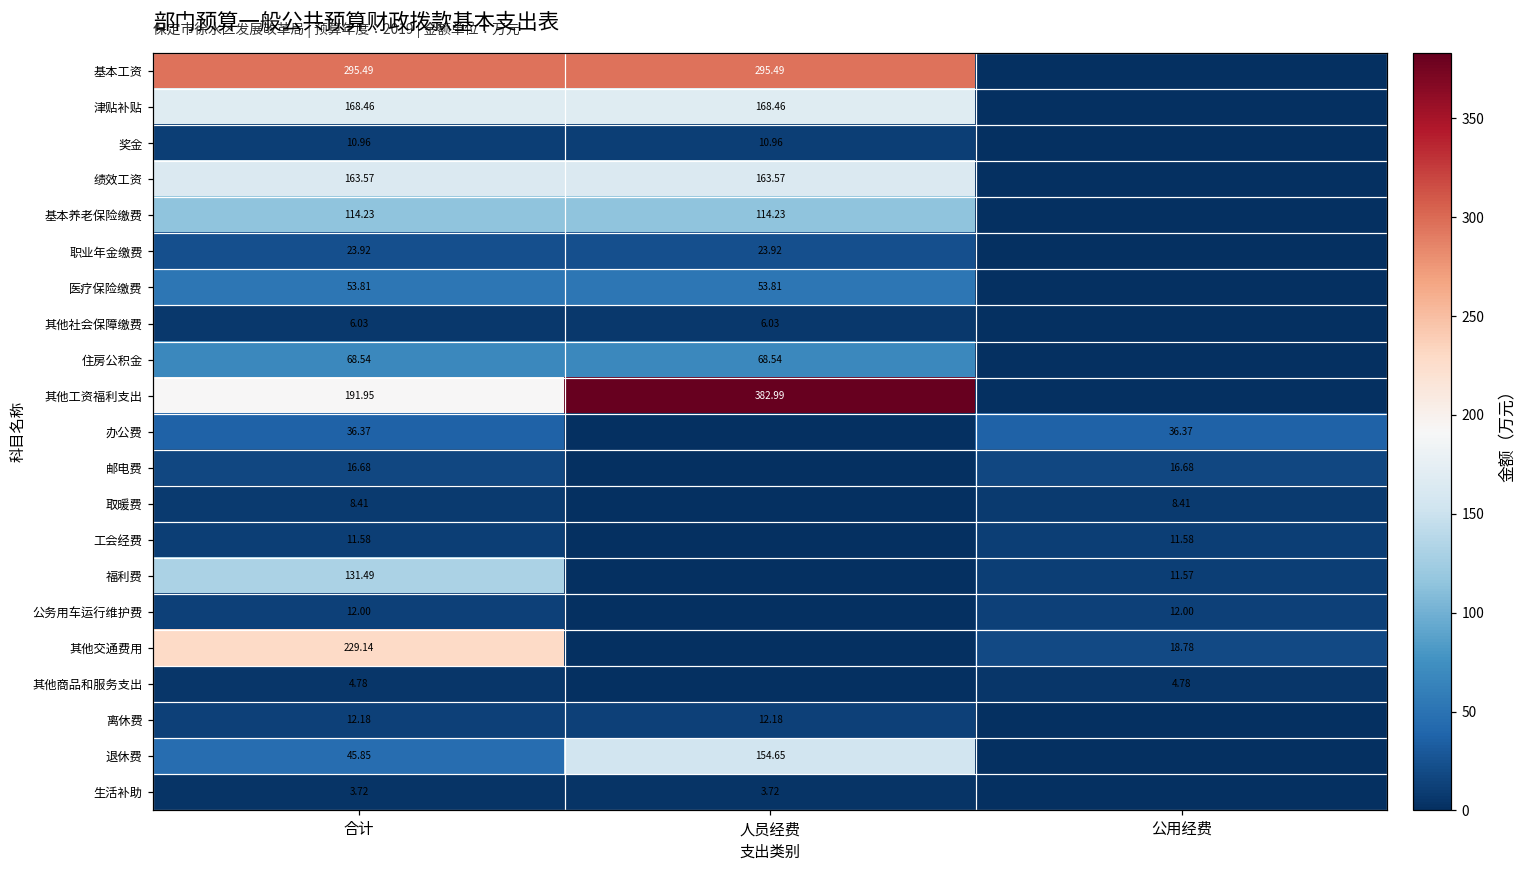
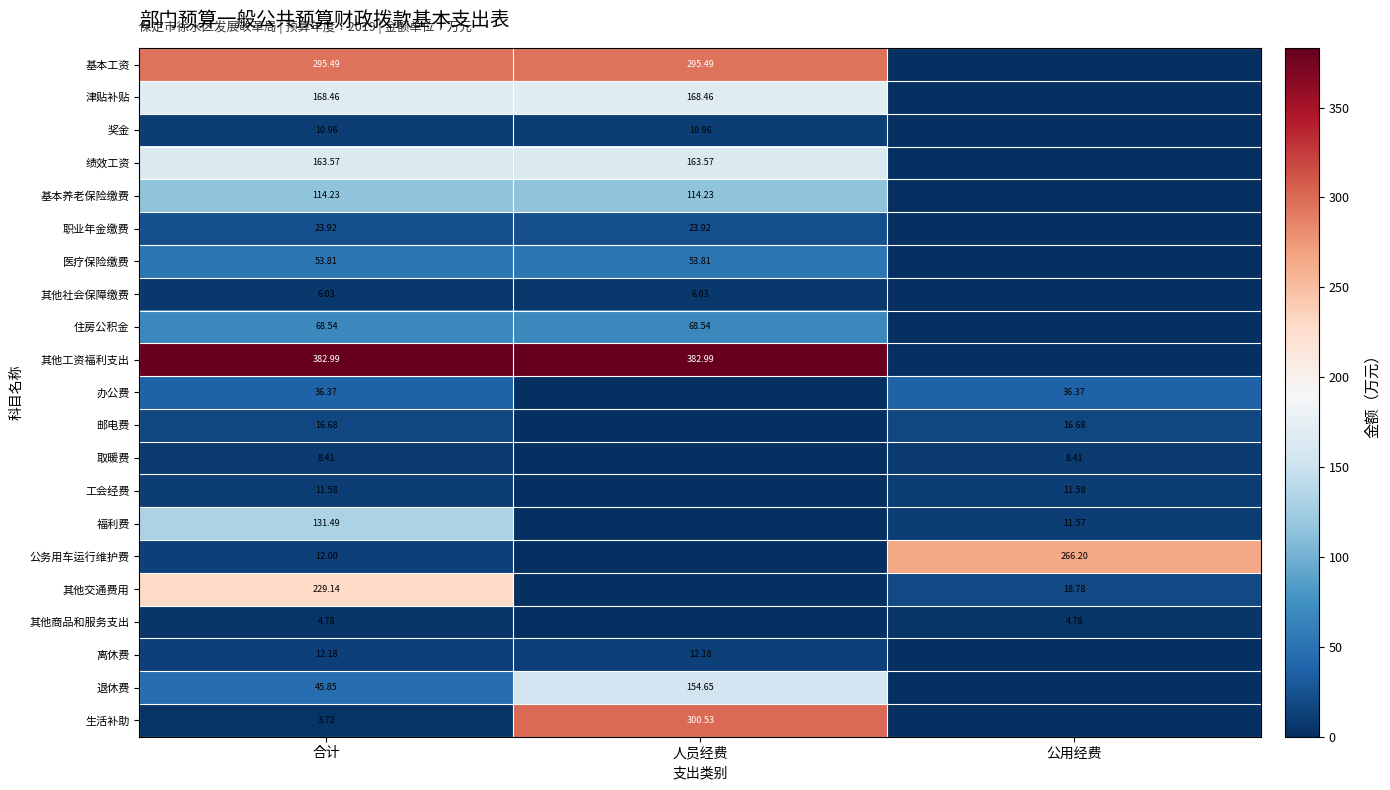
其他工资福利支出, 合计: 191.95 -> 382.99
公务用车运行维护费, 公用经费: 12.00 -> 266.20
生活补助, 人员经费: 3.72 -> 300.53
